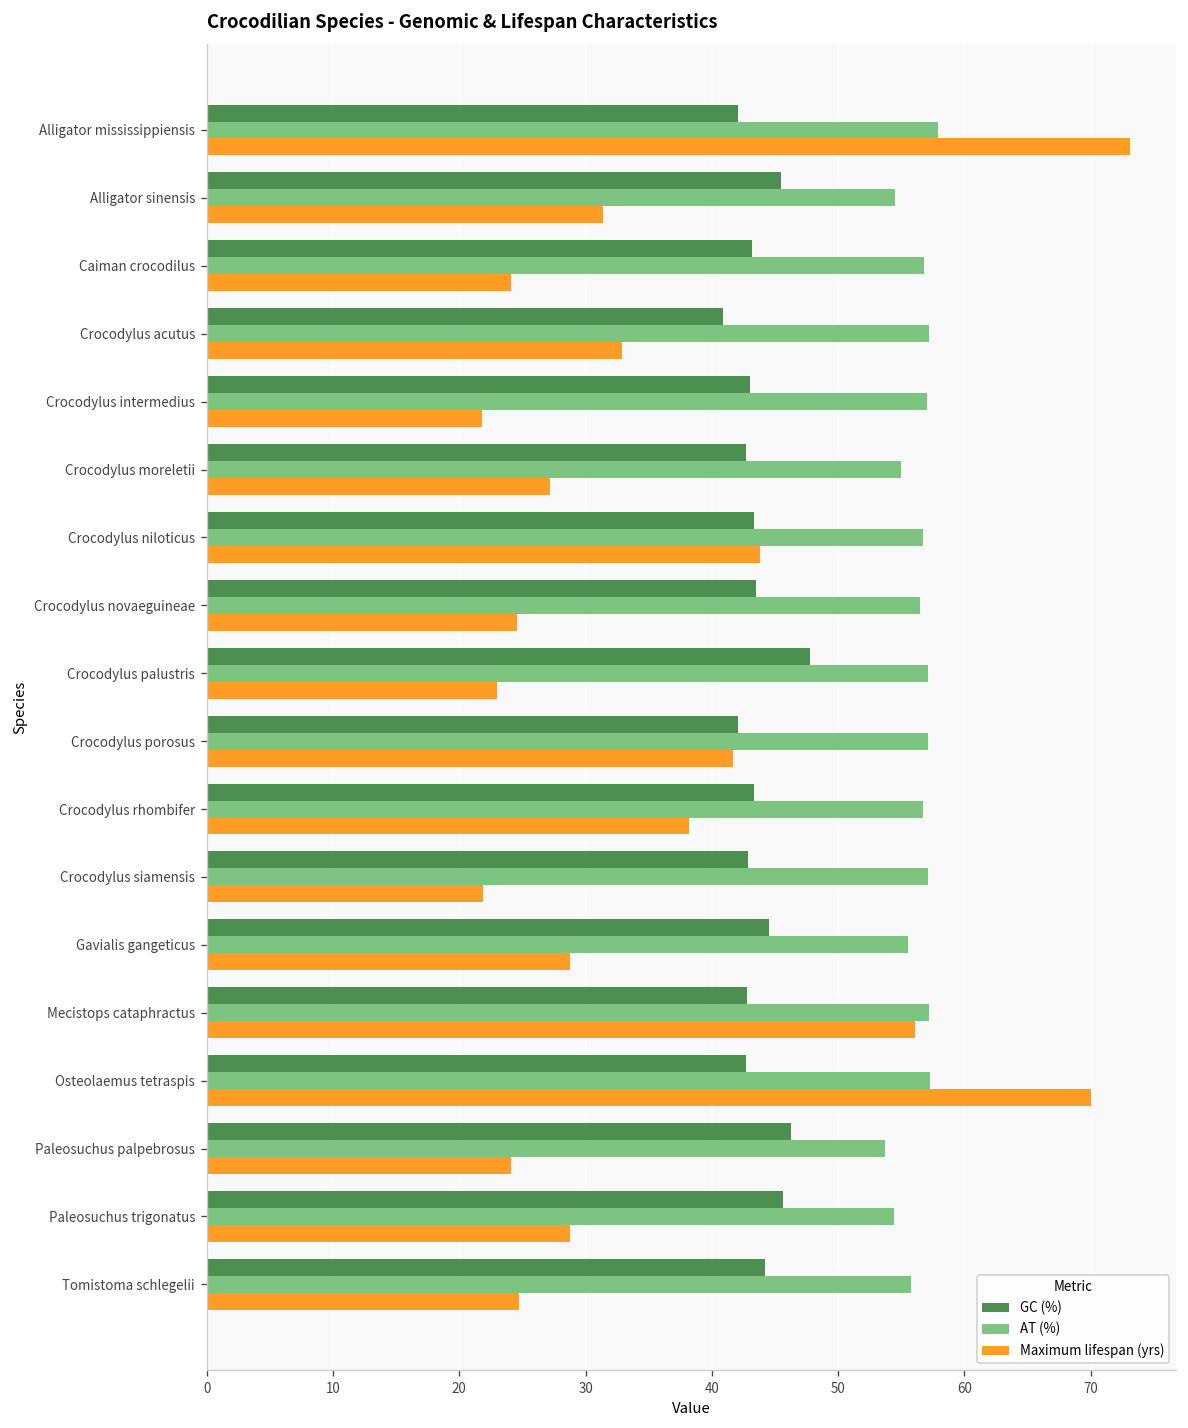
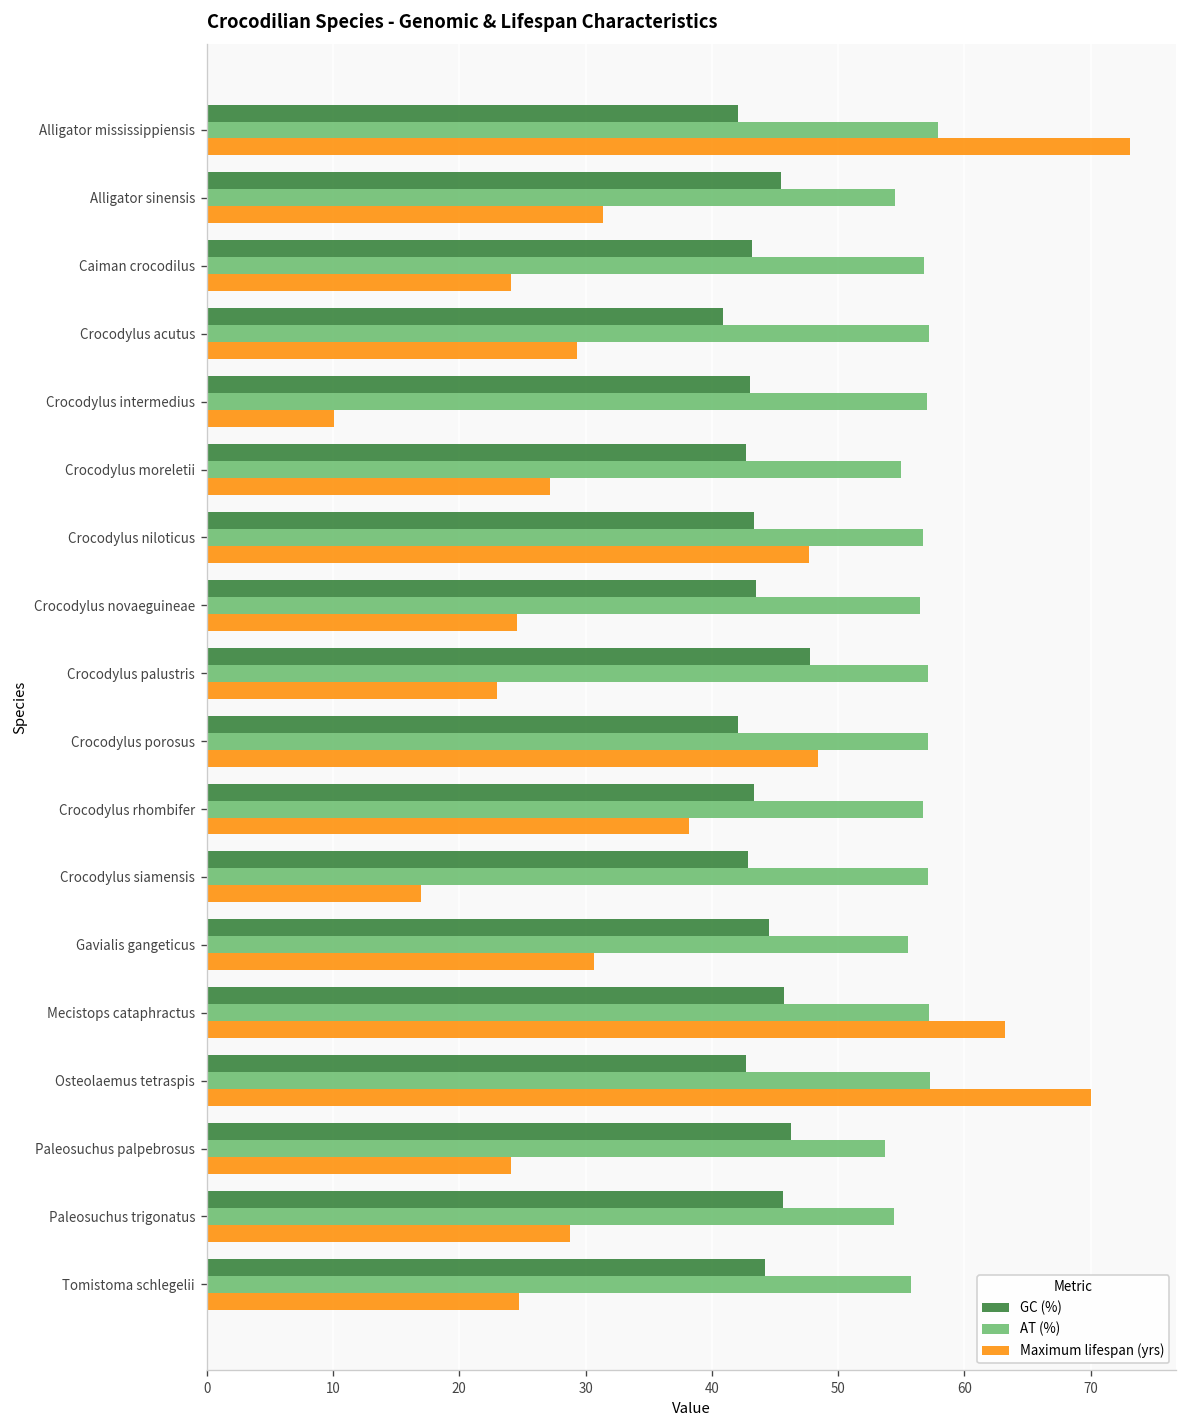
Maximum lifespan (yrs), Crocodylus acutus: 32.9 -> 29.3
Maximum lifespan (yrs), Crocodylus intermedius: 21.8 -> 10.1
Maximum lifespan (yrs), Crocodylus niloticus: 43.8 -> 47.7
Maximum lifespan (yrs), Crocodylus porosus: 41.7 -> 48.4
Maximum lifespan (yrs), Crocodylus siamensis: 21.9 -> 17.0
Maximum lifespan (yrs), Gavialis gangeticus: 28.8 -> 30.7
GC (%), Mecistops cataphractus: 42.8 -> 45.7
Maximum lifespan (yrs), Mecistops cataphractus: 56.1 -> 63.2
